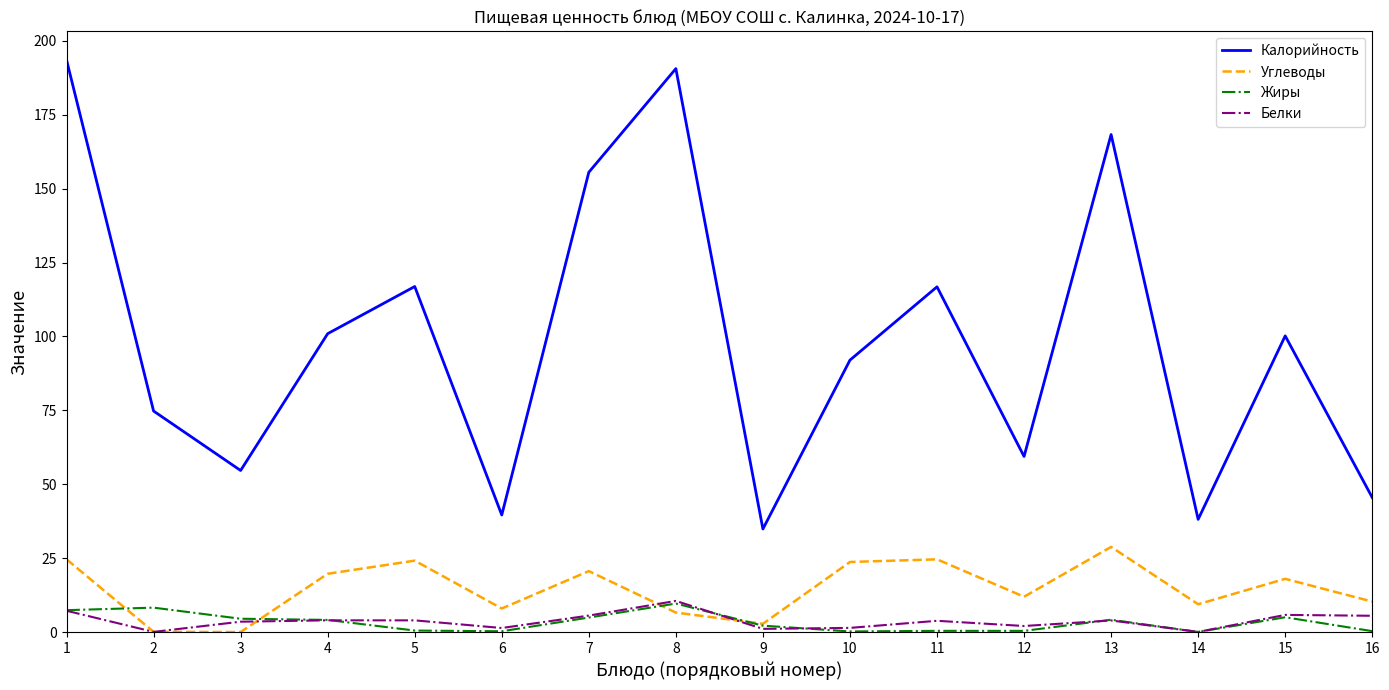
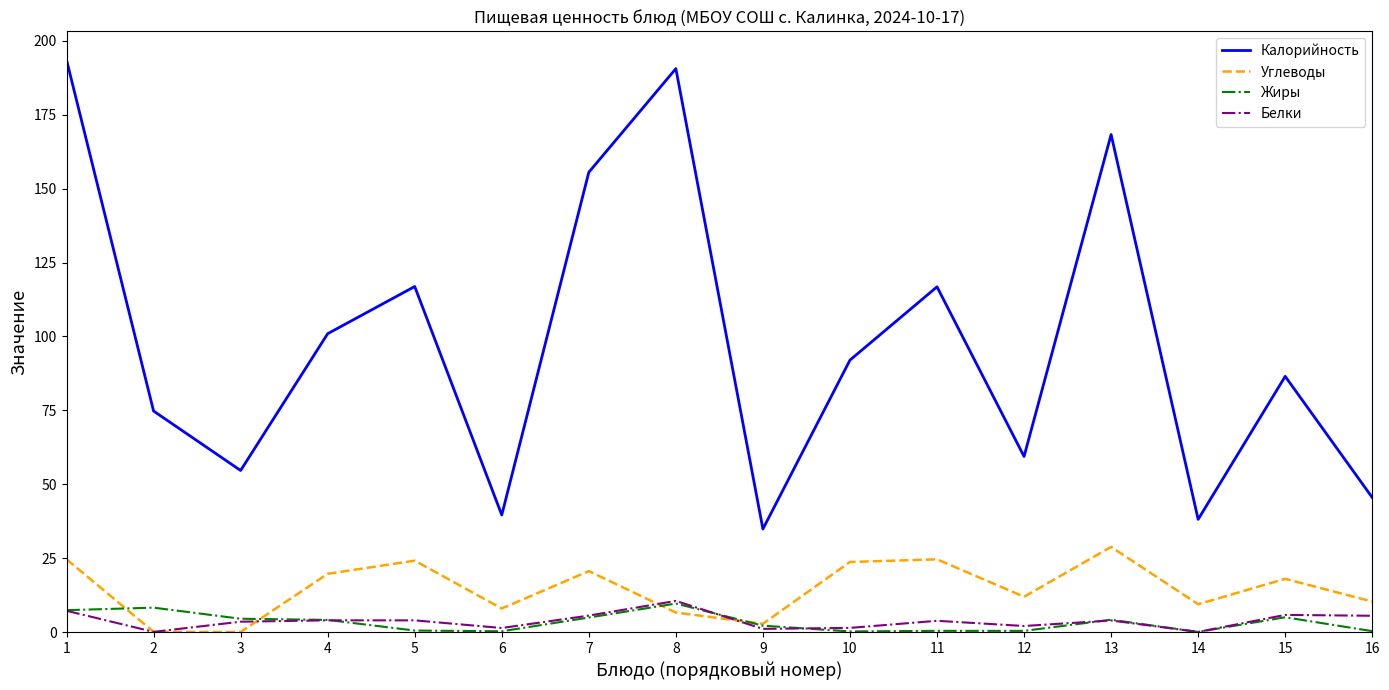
Калорийность, 15: 100 -> 87
